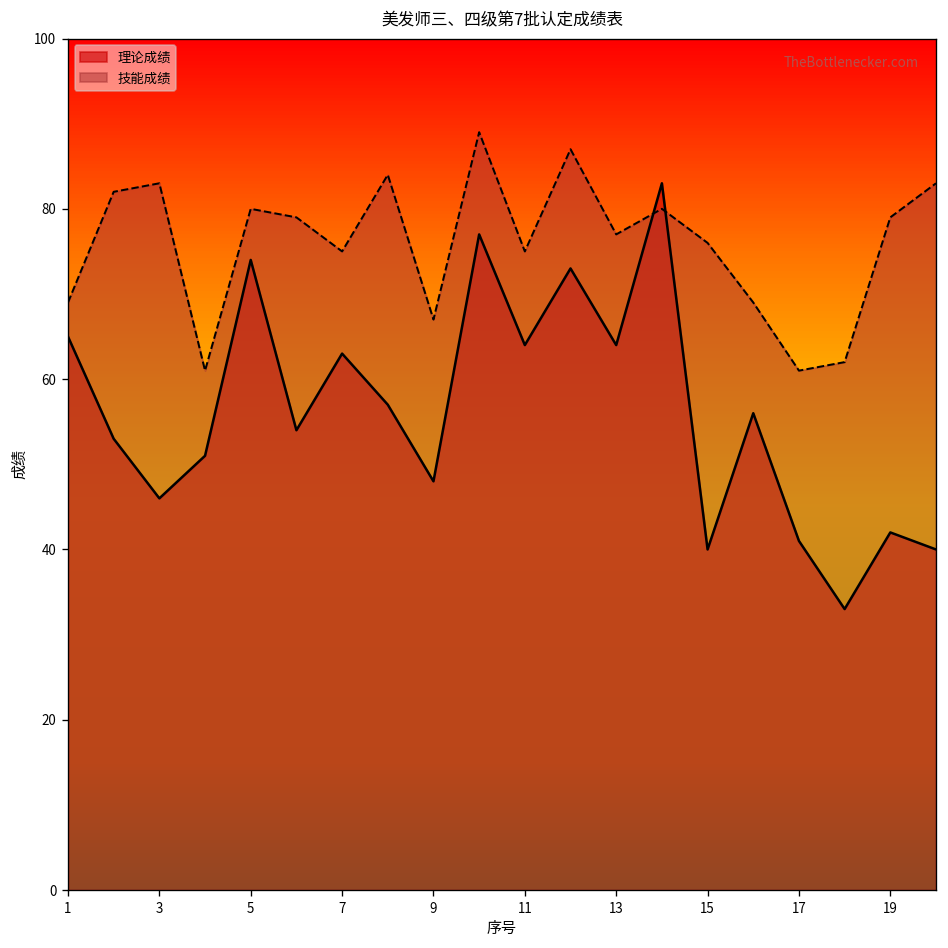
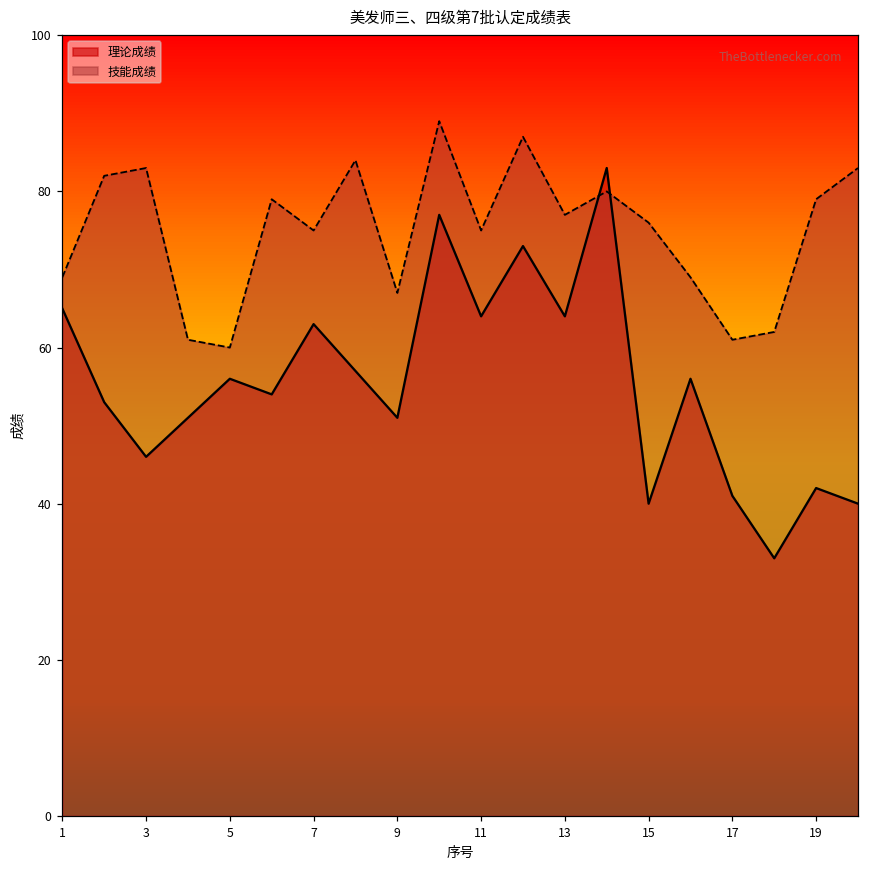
理论成绩, 5: 74 -> 56
技能成绩, 5: 80 -> 60
理论成绩, 9: 48 -> 51
